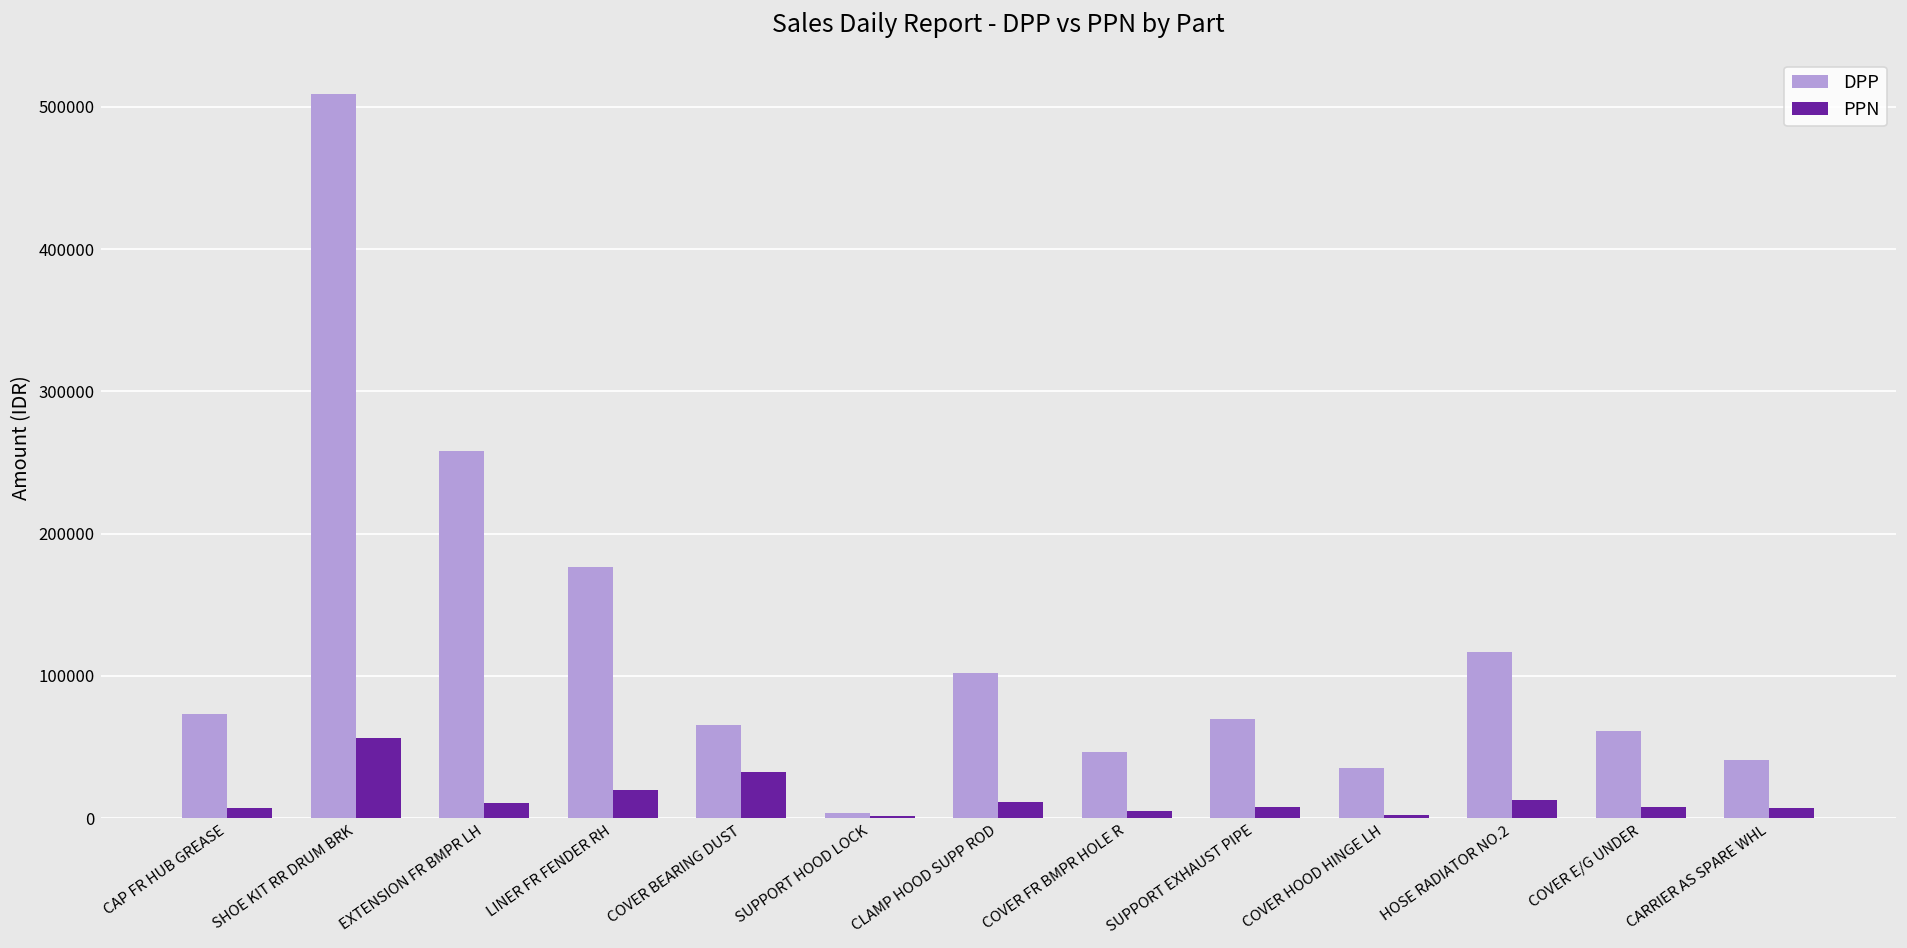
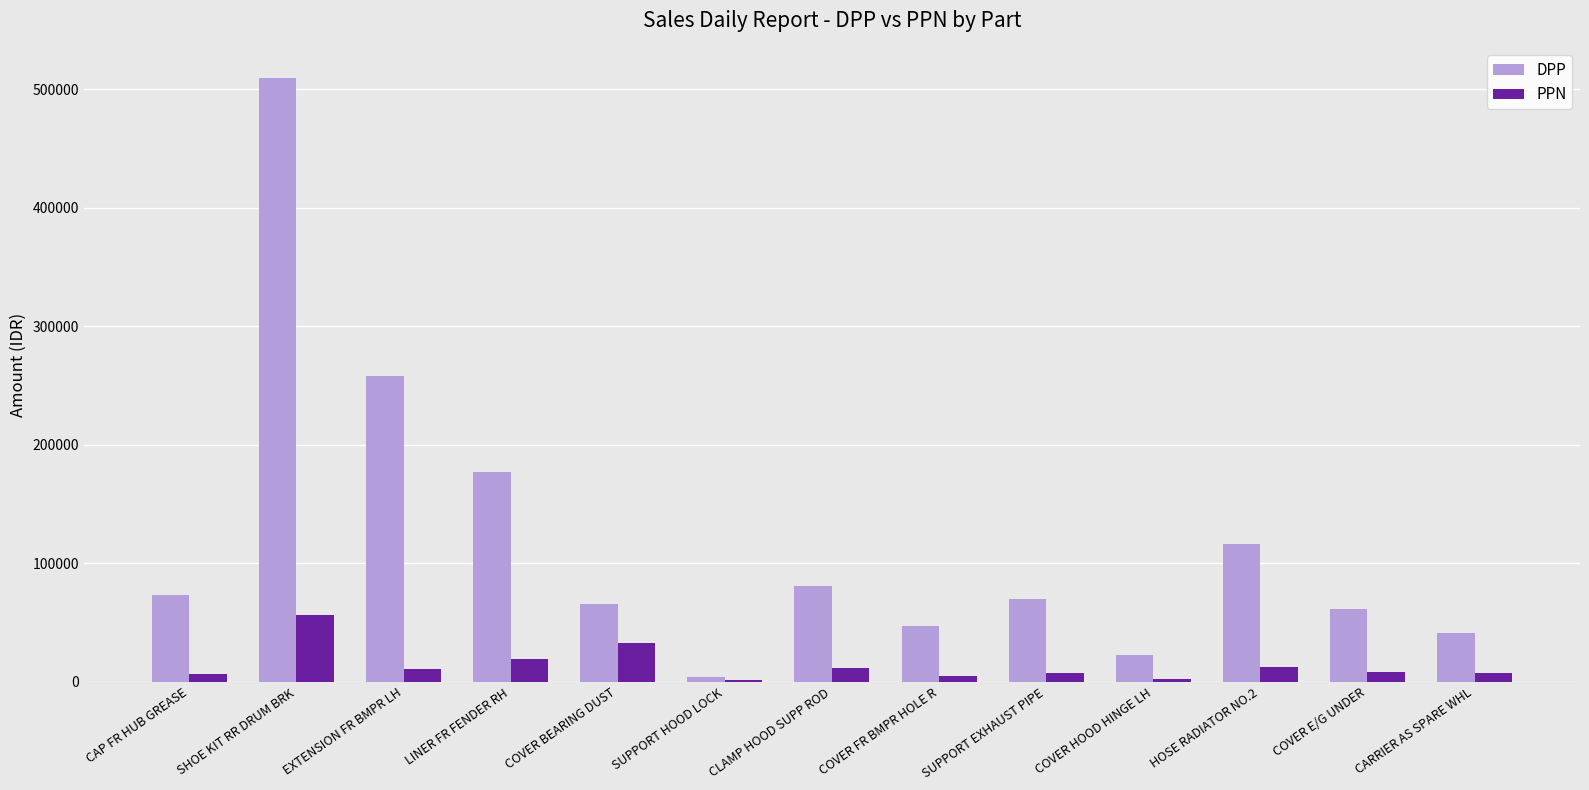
DPP, CLAMP HOOD SUPP ROD: 102000 -> 81000
DPP, COVER HOOD HINGE LH: 35000 -> 23000
